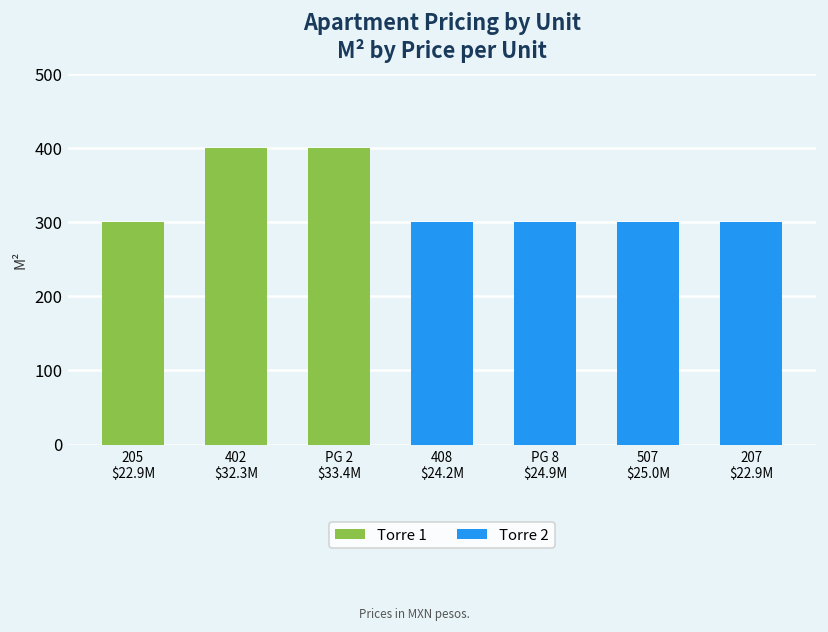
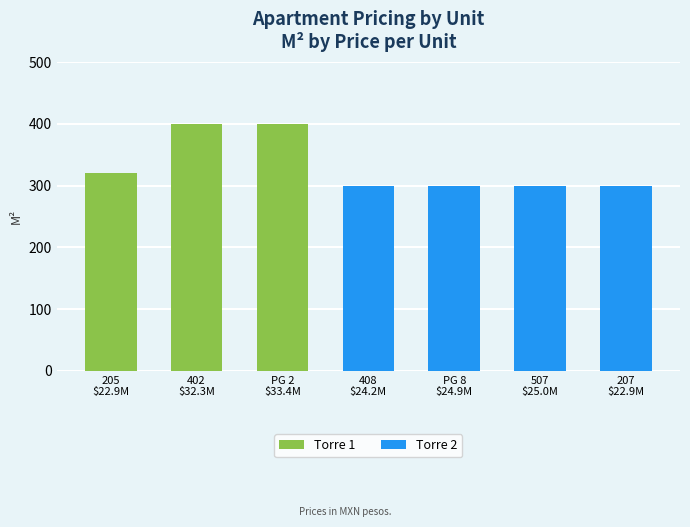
Torre 1, 205 $22.9M: 300 -> 320
